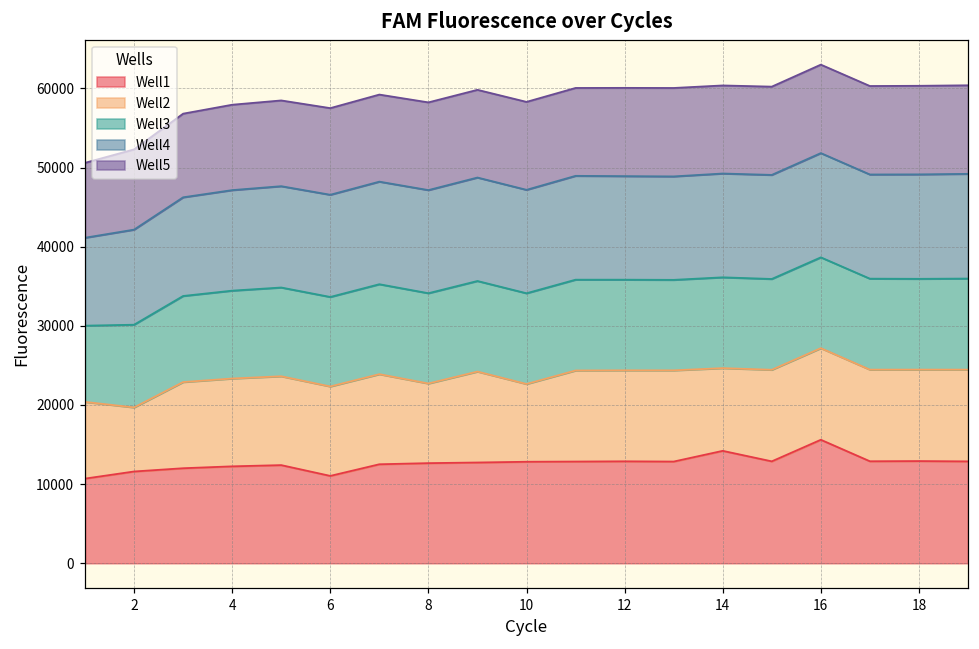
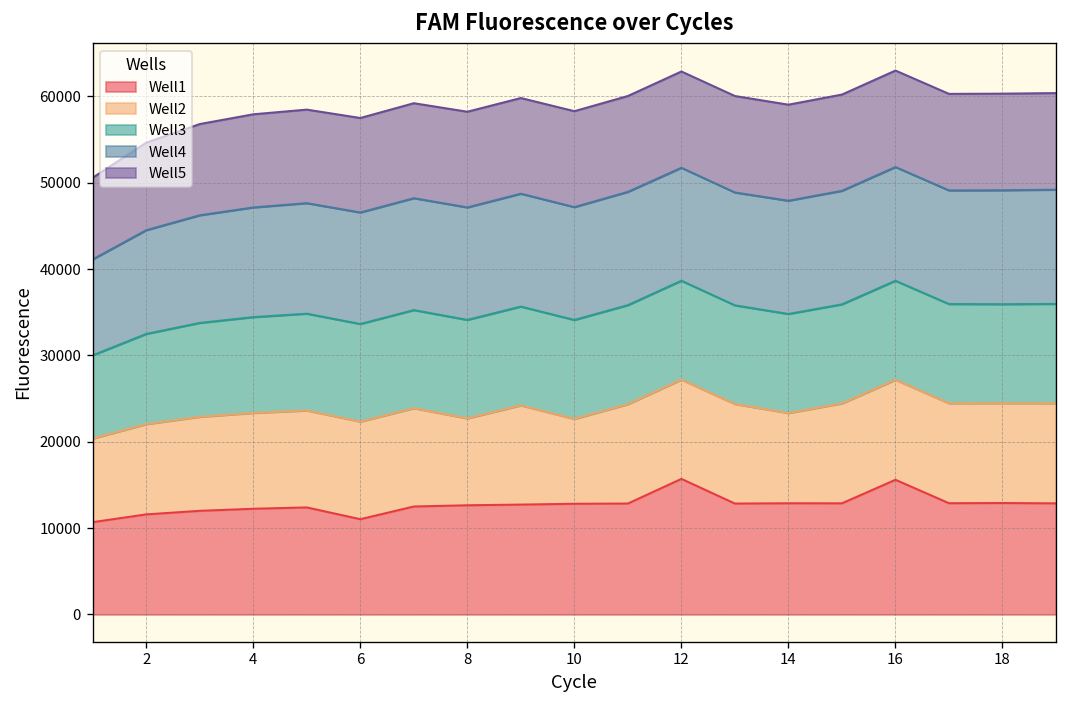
Well2, 2: 8000 -> 10000
Well1, 12: 13000 -> 16000
Well1, 14: 14000 -> 13000
